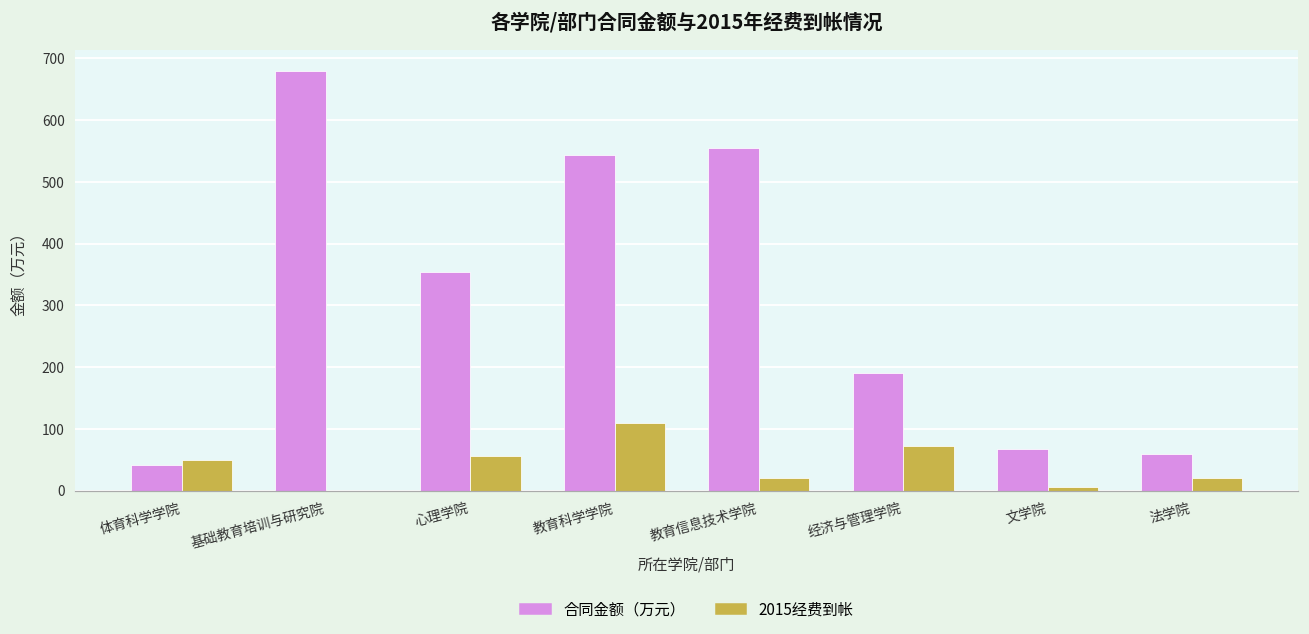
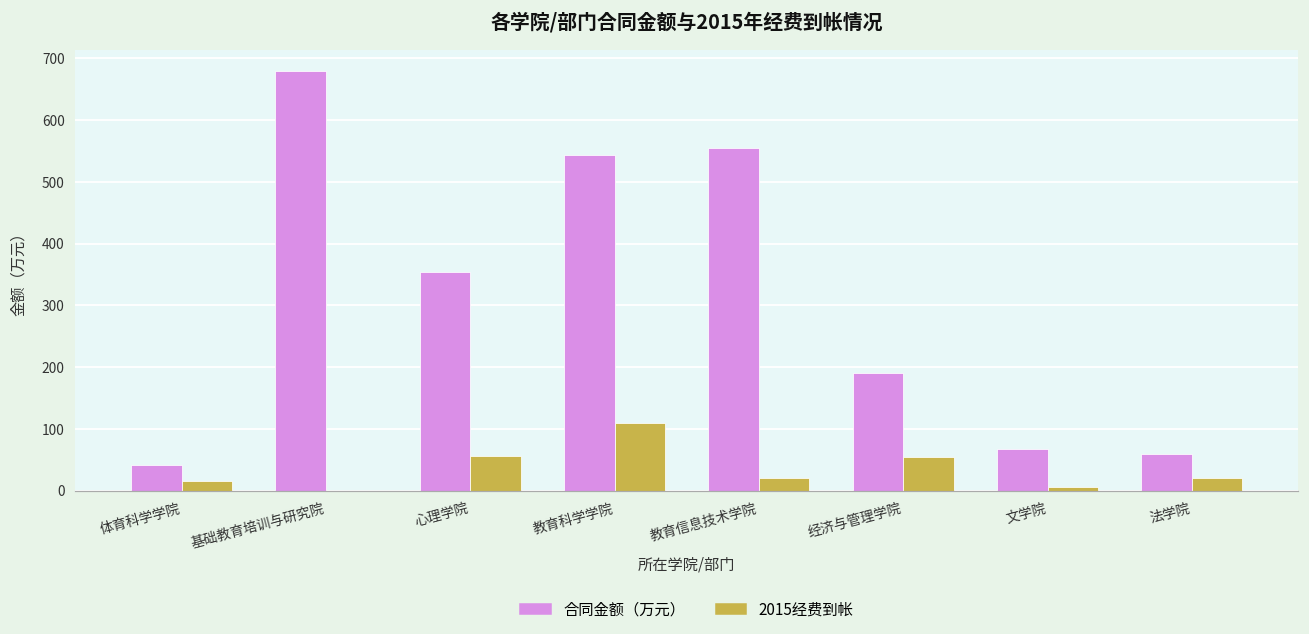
2015经费到帐, 体育科学学院: 50 -> 20
2015经费到帐, 经济与管理学院: 70 -> 50
